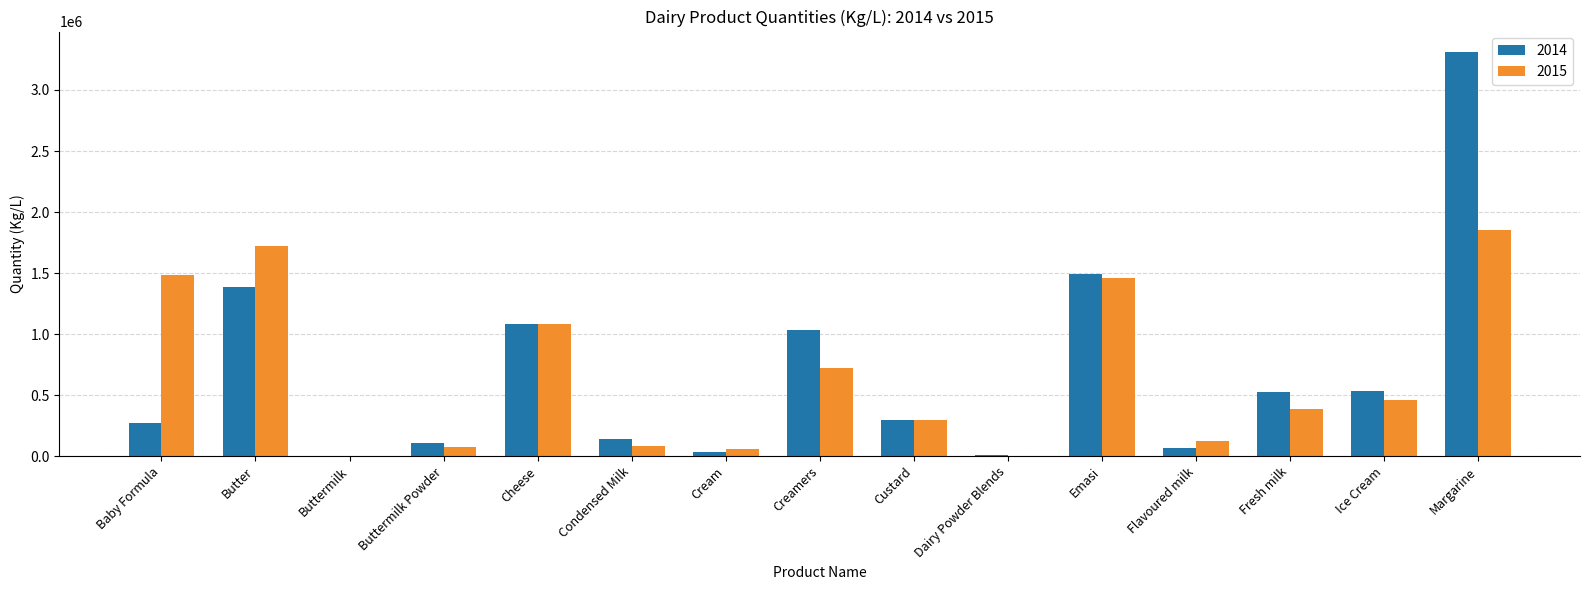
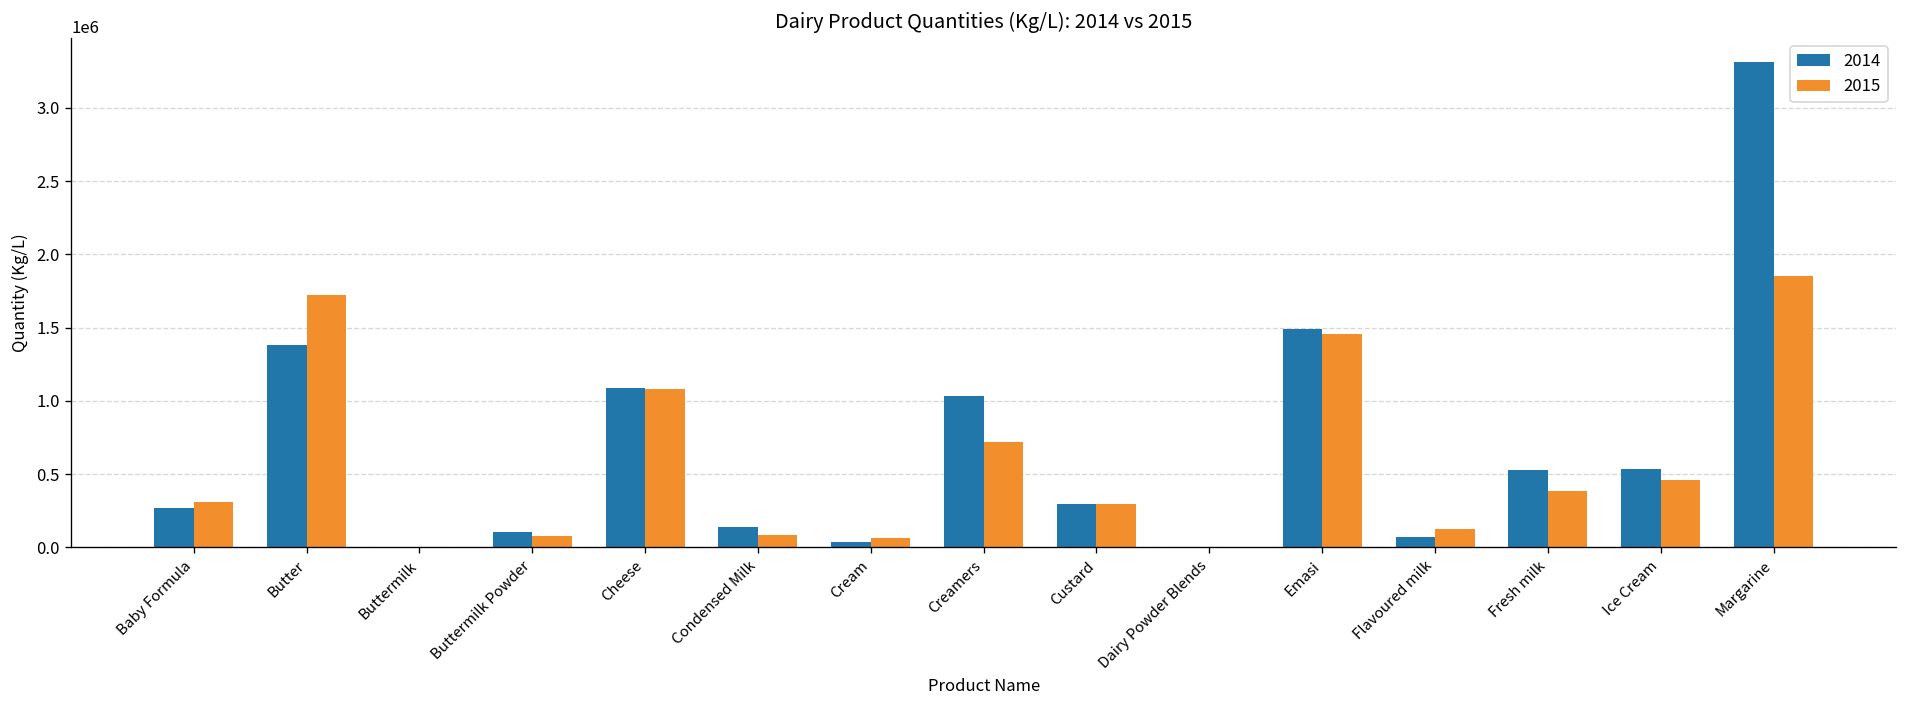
2015, Baby Formula: 1480000 -> 310000
